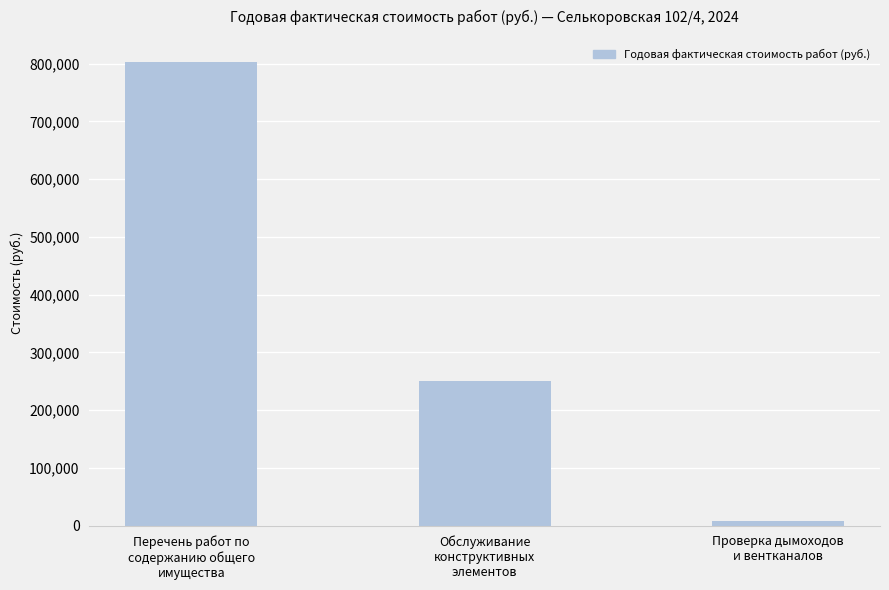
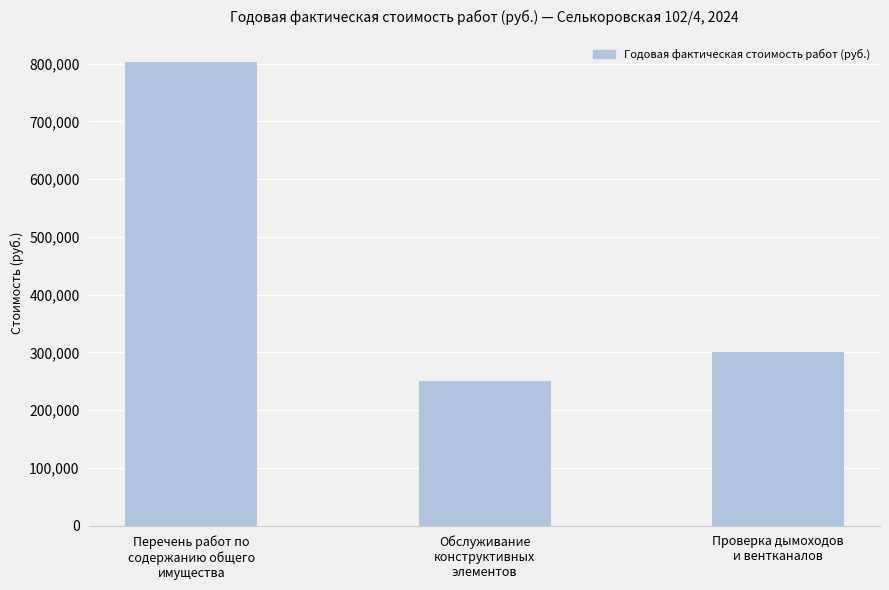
Проверка дымоходов и вентканалов: 10,000 -> 300,000
